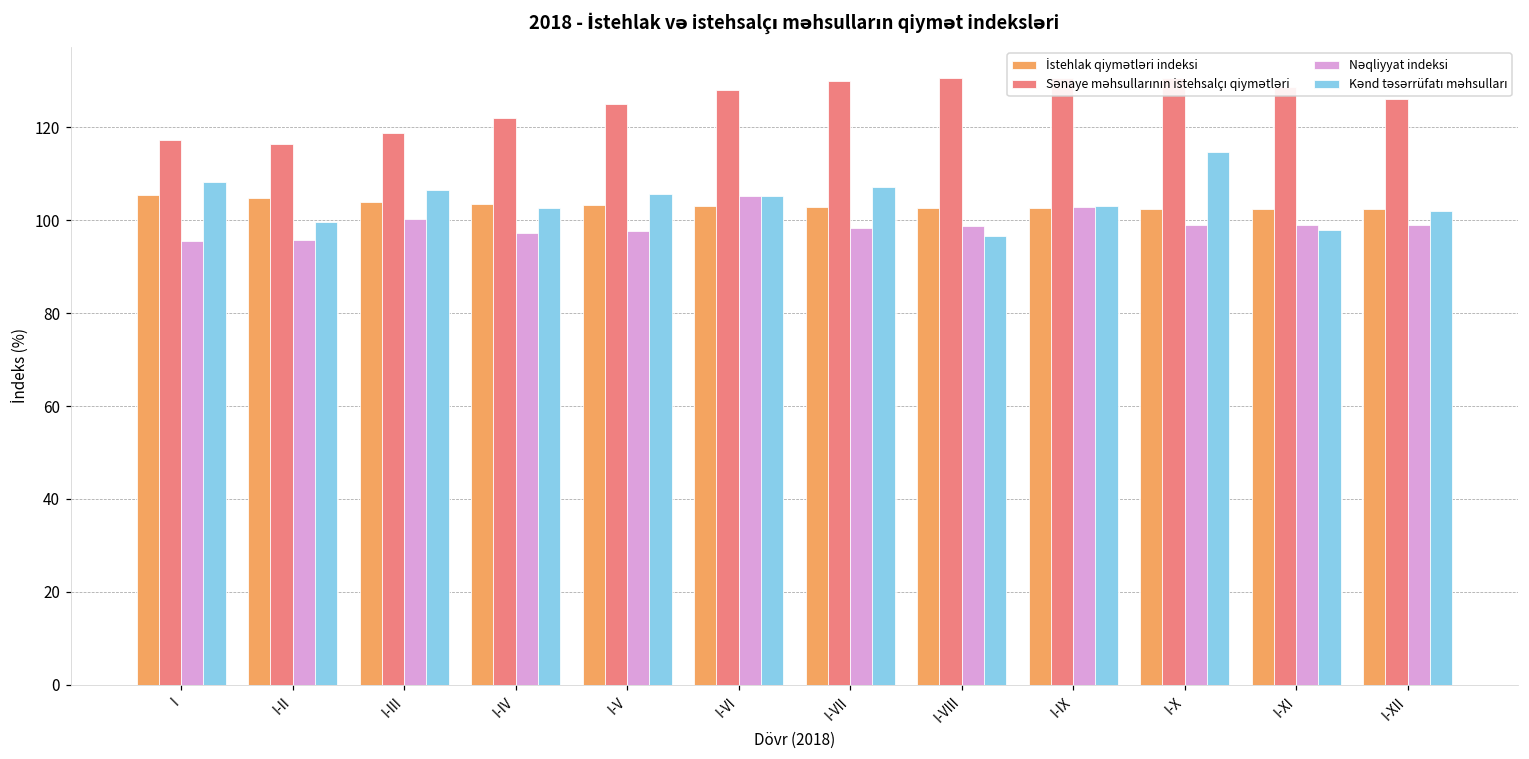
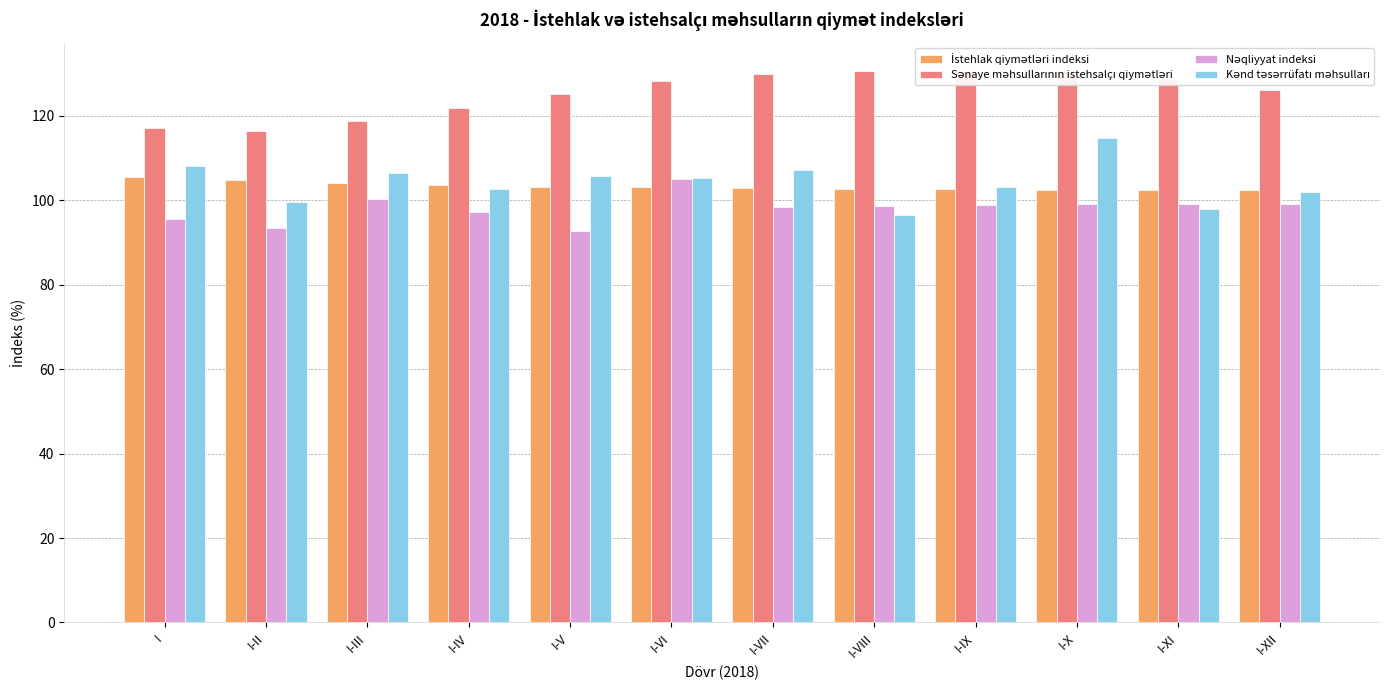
Nəqliyyat indeksi, I-II: 96 -> 93
Nəqliyyat indeksi, I-V: 98 -> 93
Nəqliyyat indeksi, I-IX: 103 -> 99
